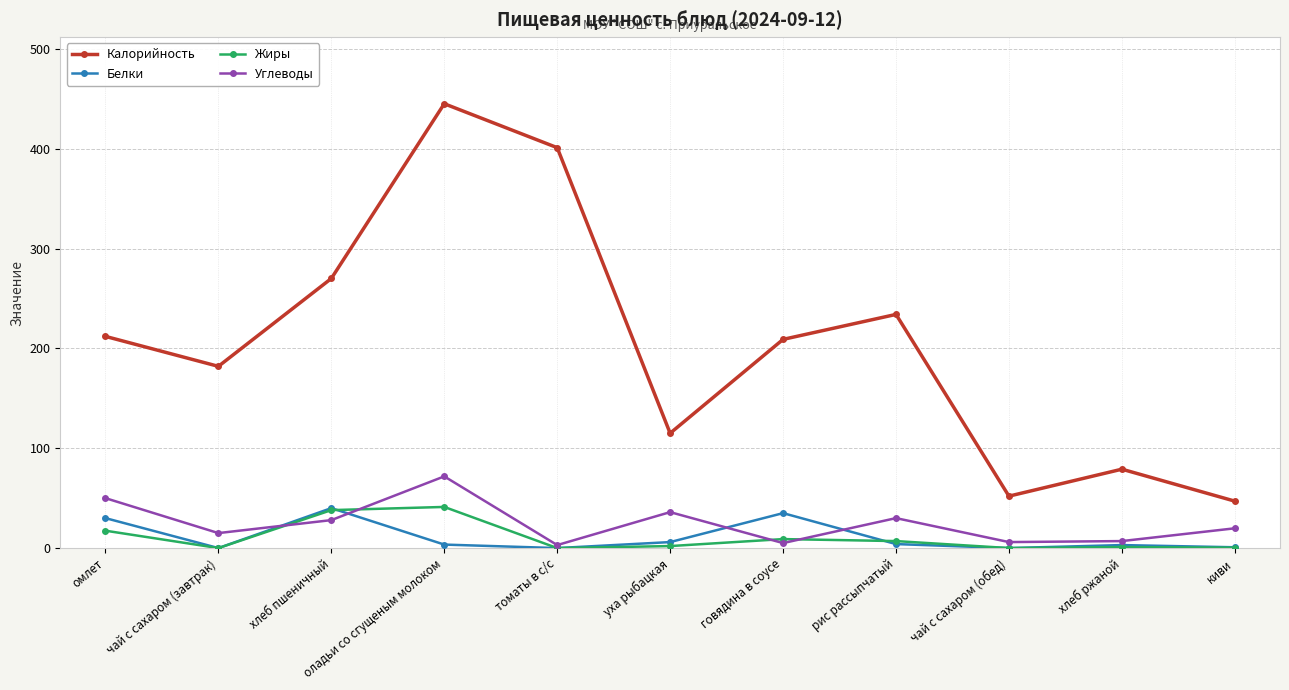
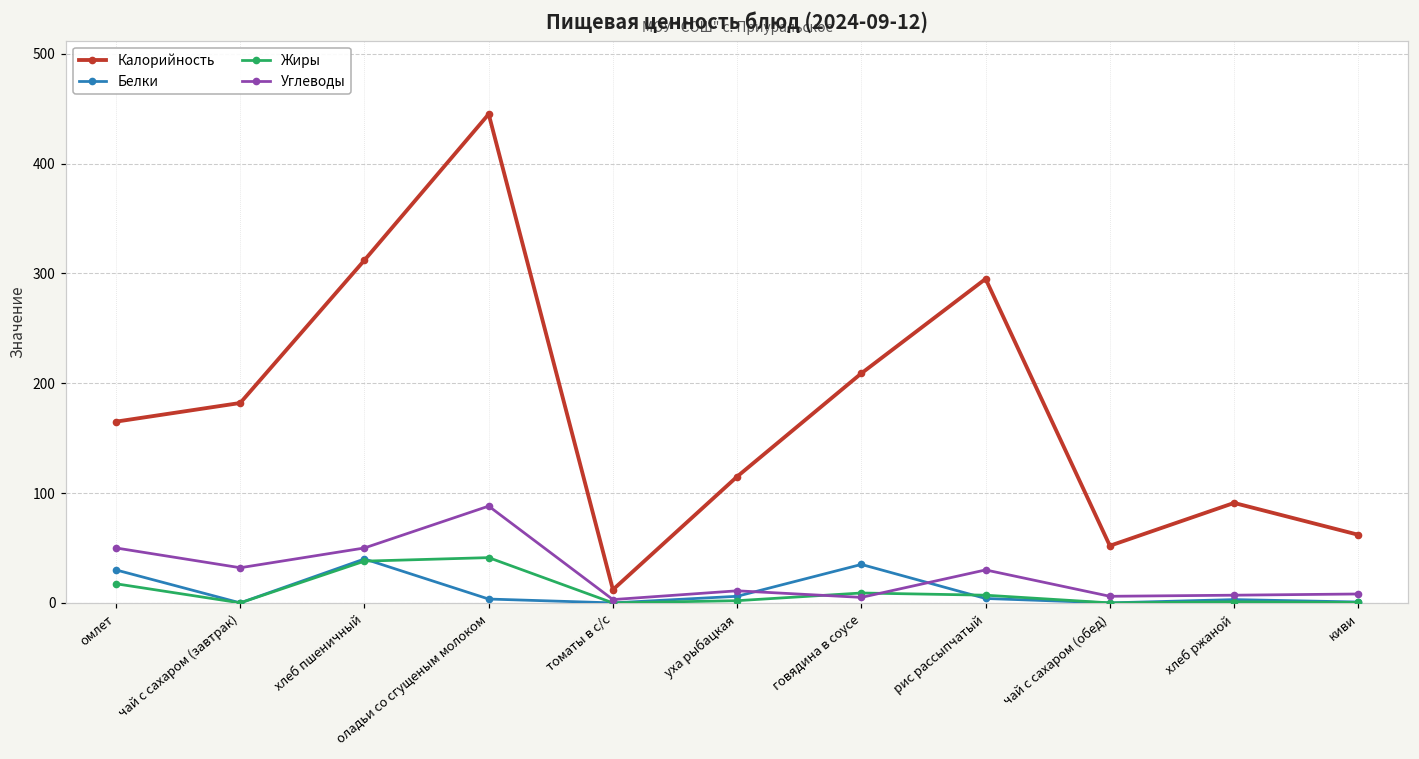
Калорийность, омлет: 210 -> 170
Углеводы, чай с сахаром (завтрак): 20 -> 30
Калорийность, хлеб пшеничный: 270 -> 310
Углеводы, хлеб пшеничный: 30 -> 50
Углеводы, оладьи со сгущеным молоком: 70 -> 90
Калорийность, томаты в с/с: 400 -> 10
Углеводы, уха рыбацкая: 40 -> 10
Калорийность, рис рассыпчатый: 230 -> 300
Калорийность, хлеб ржаной: 80 -> 90
Калорийность, киви: 50 -> 60
Углеводы, киви: 20 -> 10
